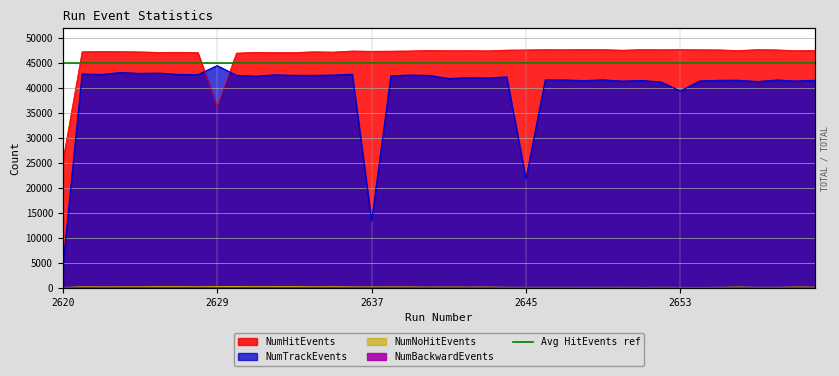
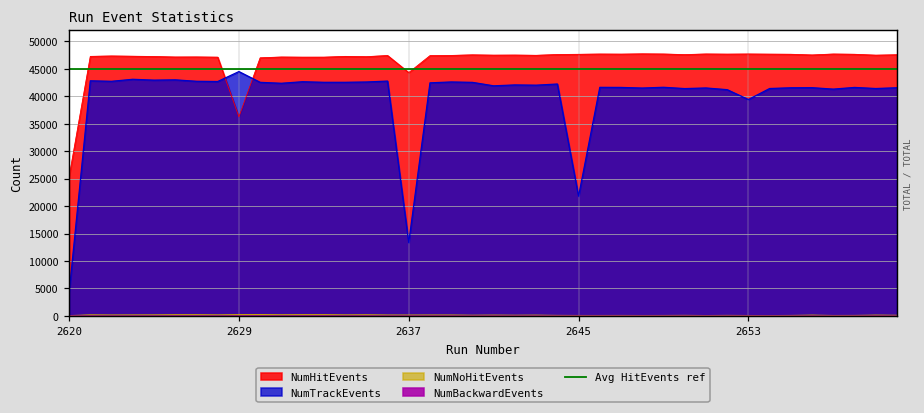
NumHitEvents, 2637: 47000 -> 44000
